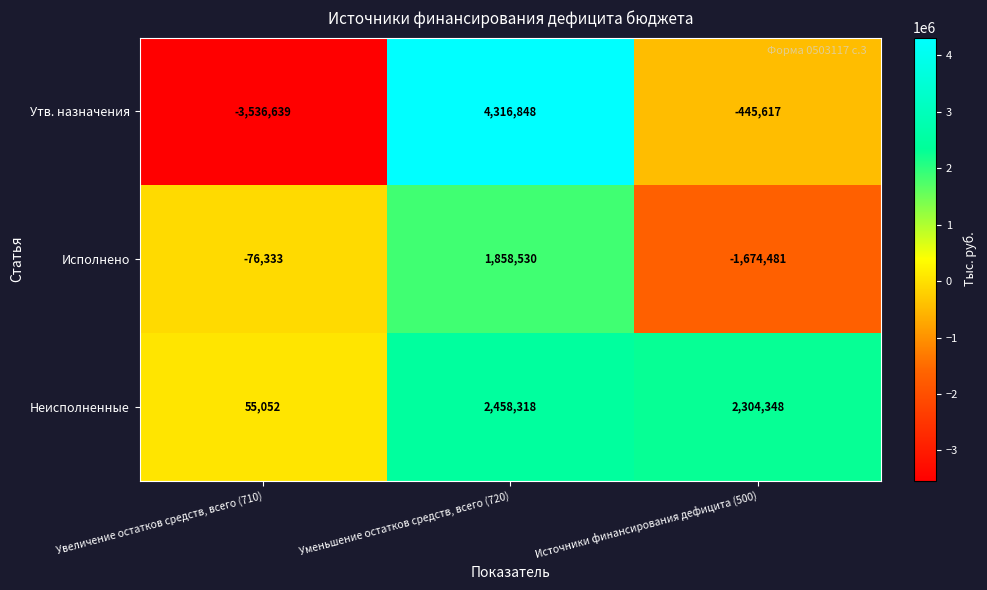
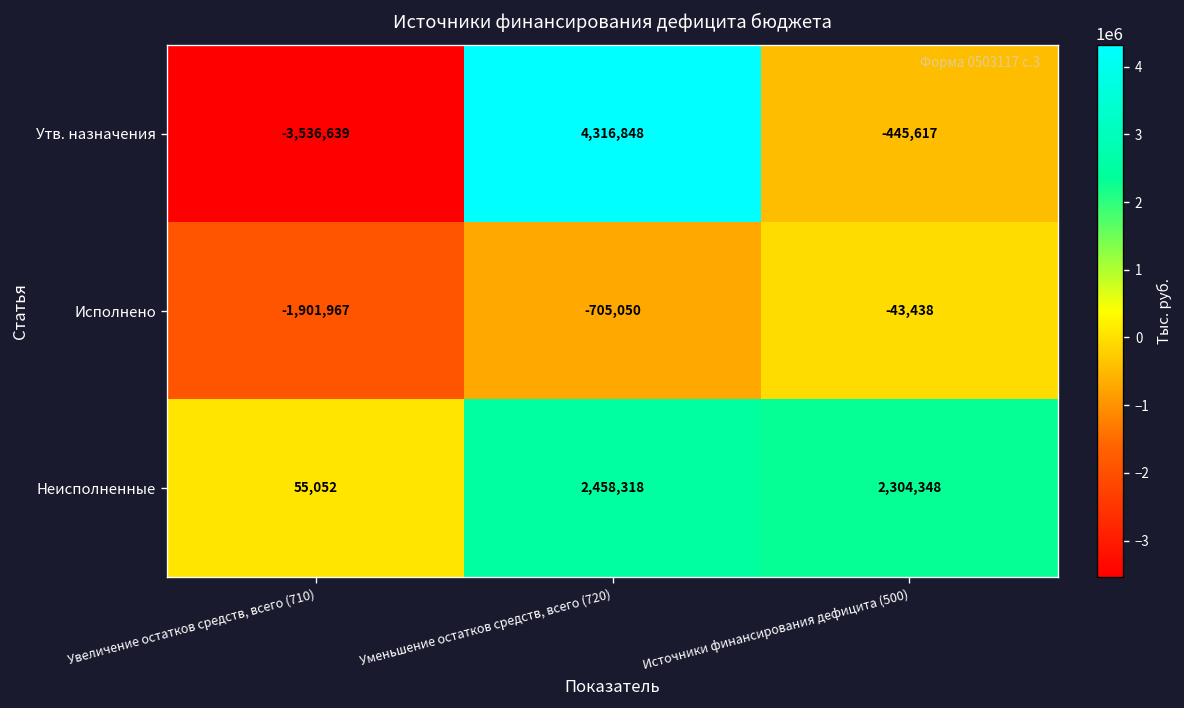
Исполнено, Увеличение остатков средств, всего (710): -76,333 -> -1,901,967
Исполнено, Уменьшение остатков средств, всего (720): 1,858,530 -> -705,050
Исполнено, Источники финансирования дефицита (500): -1,674,481 -> -43,438
